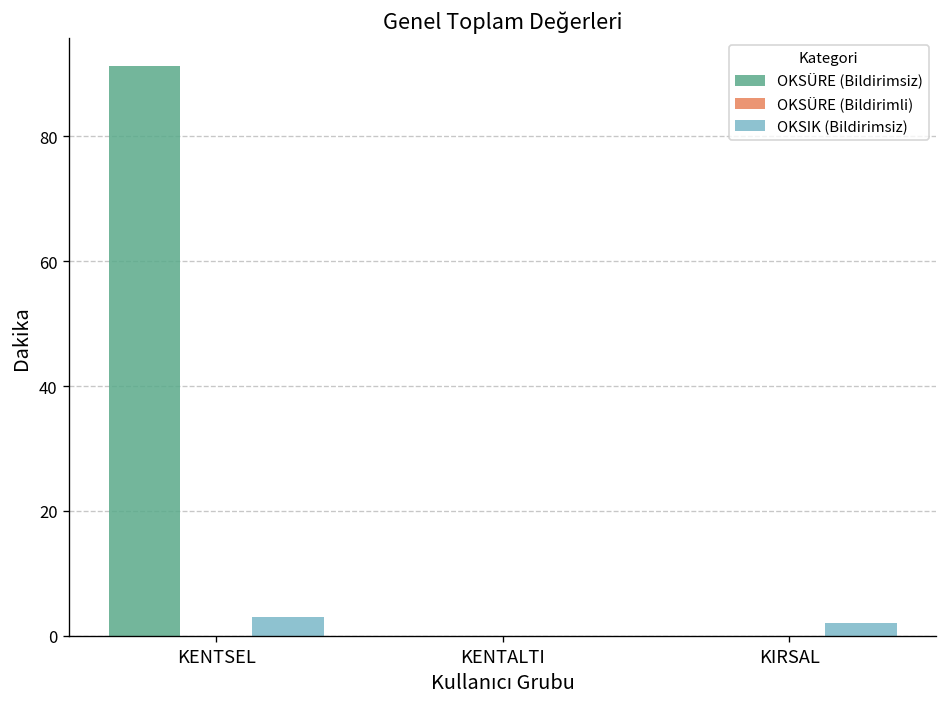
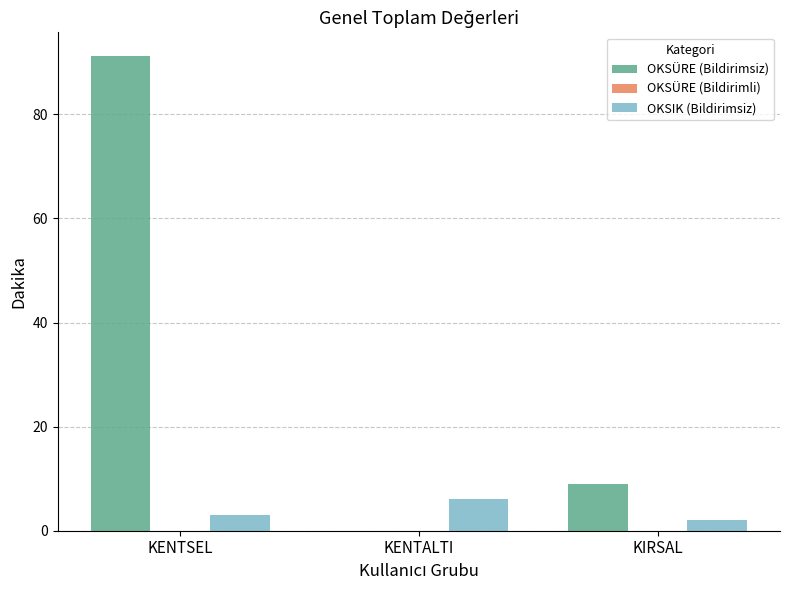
OKSIK (Bildirimsiz), KENTALTI: 0 -> 6
OKSÜRE (Bildirimsiz), KIRSAL: 0 -> 9
